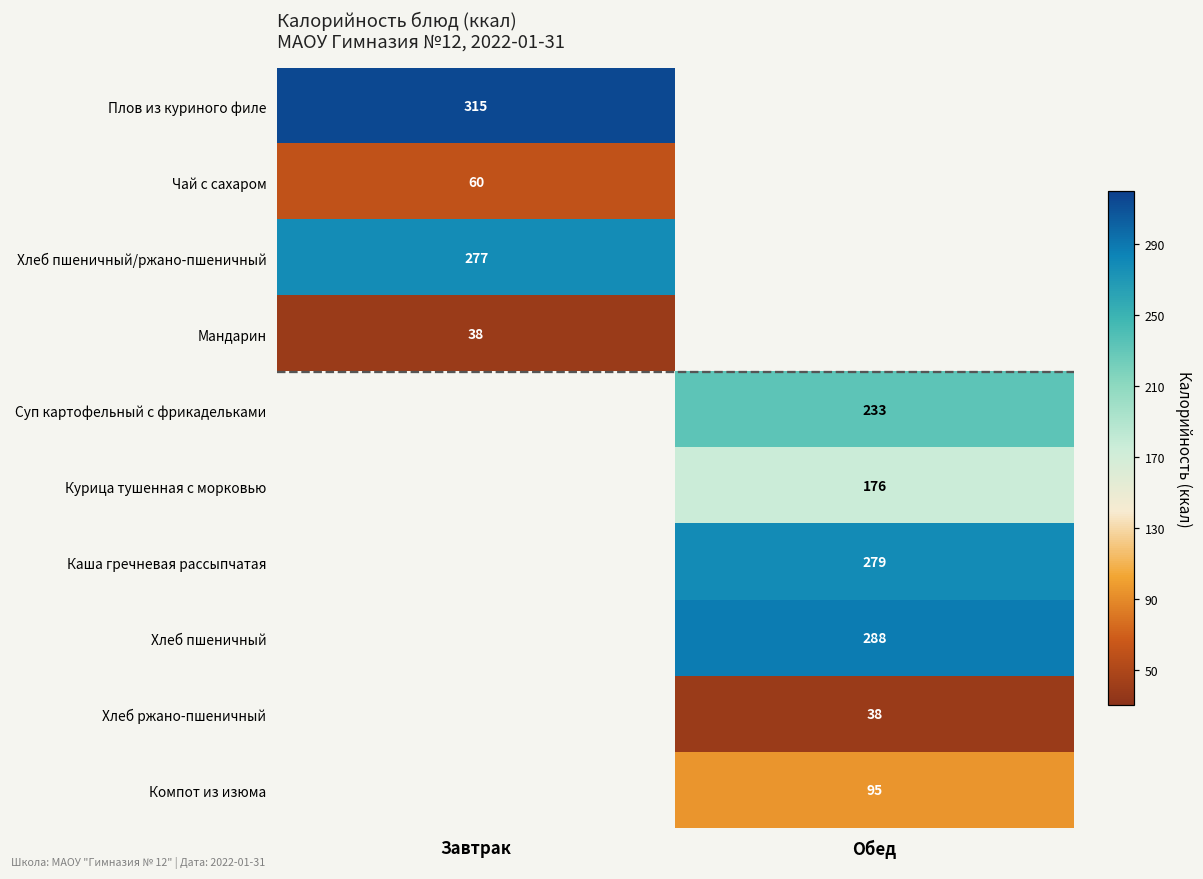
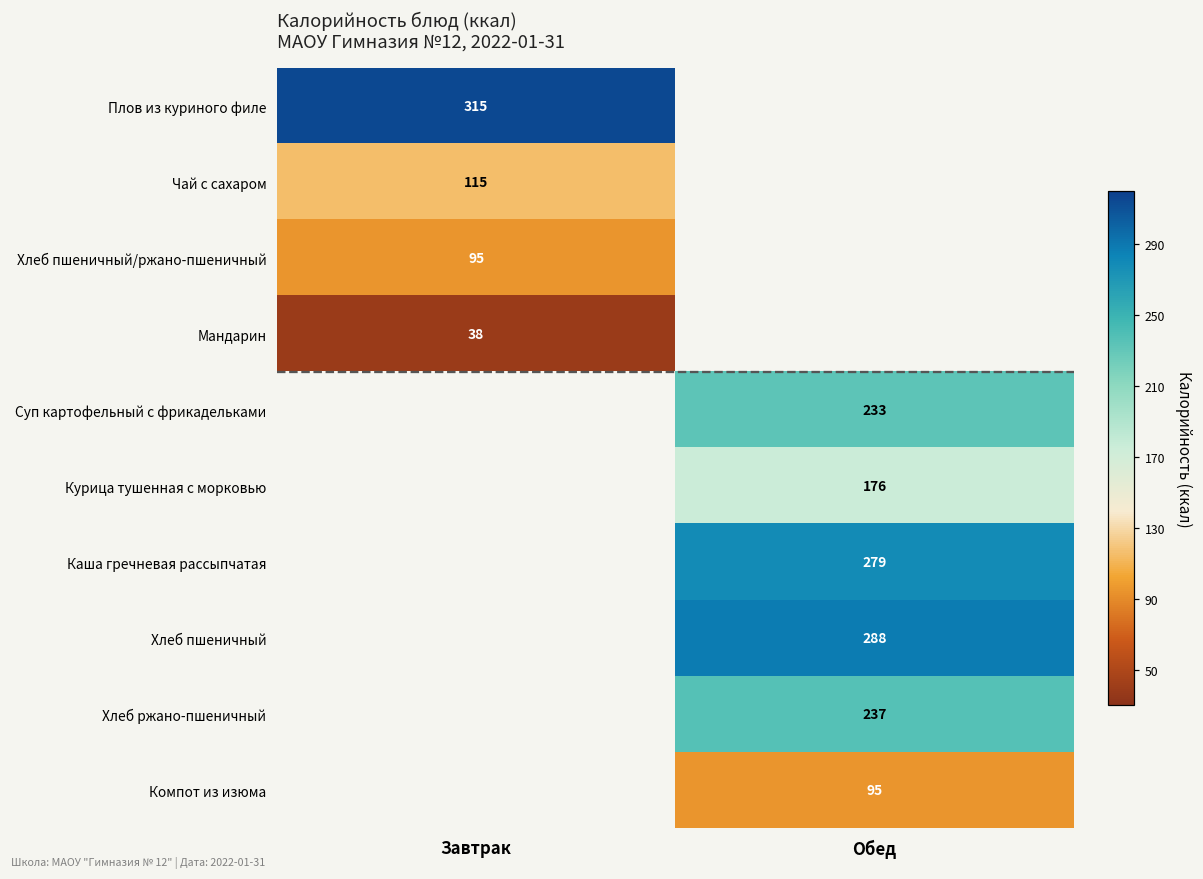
Чай с сахаром, Завтрак: 60 -> 115
Хлеб пшеничный/ржано-пшеничный, Завтрак: 277 -> 95
Хлеб ржано-пшеничный, Обед: 38 -> 237
